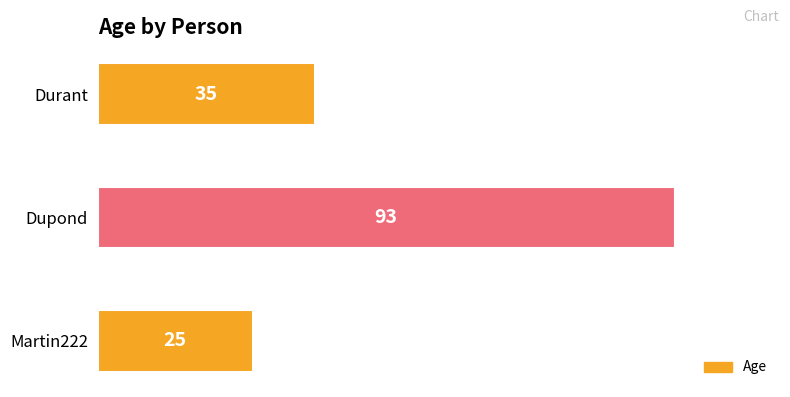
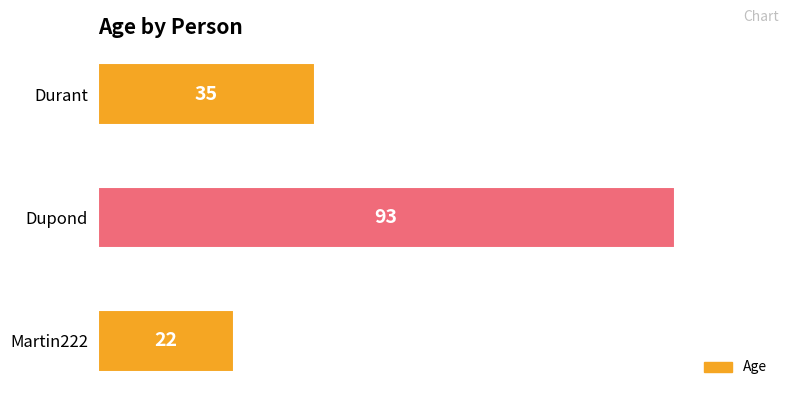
Martin222: 25 -> 22
